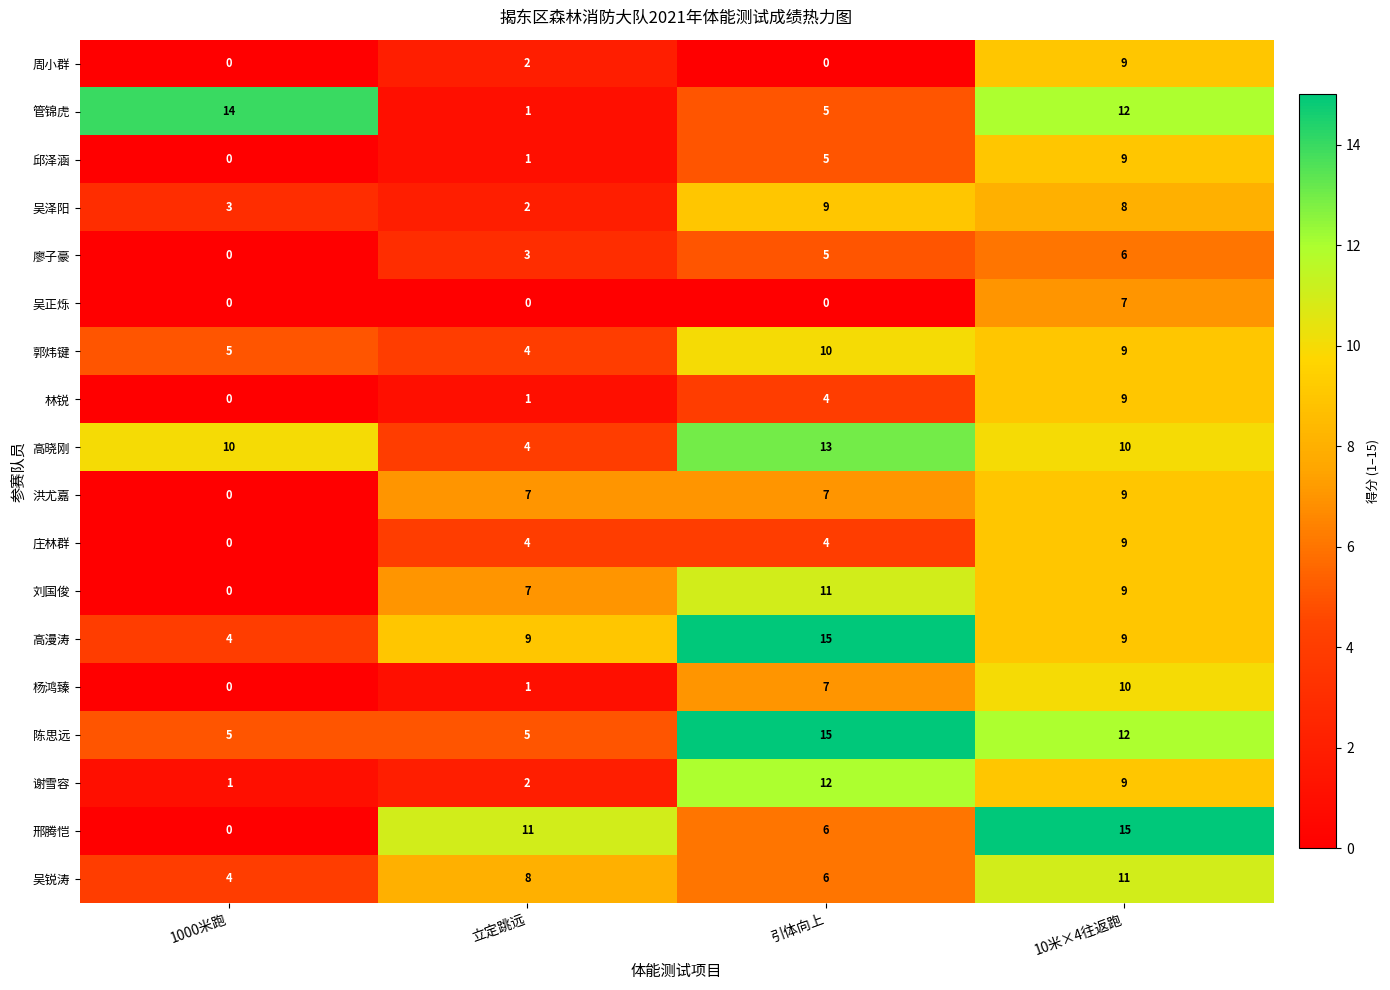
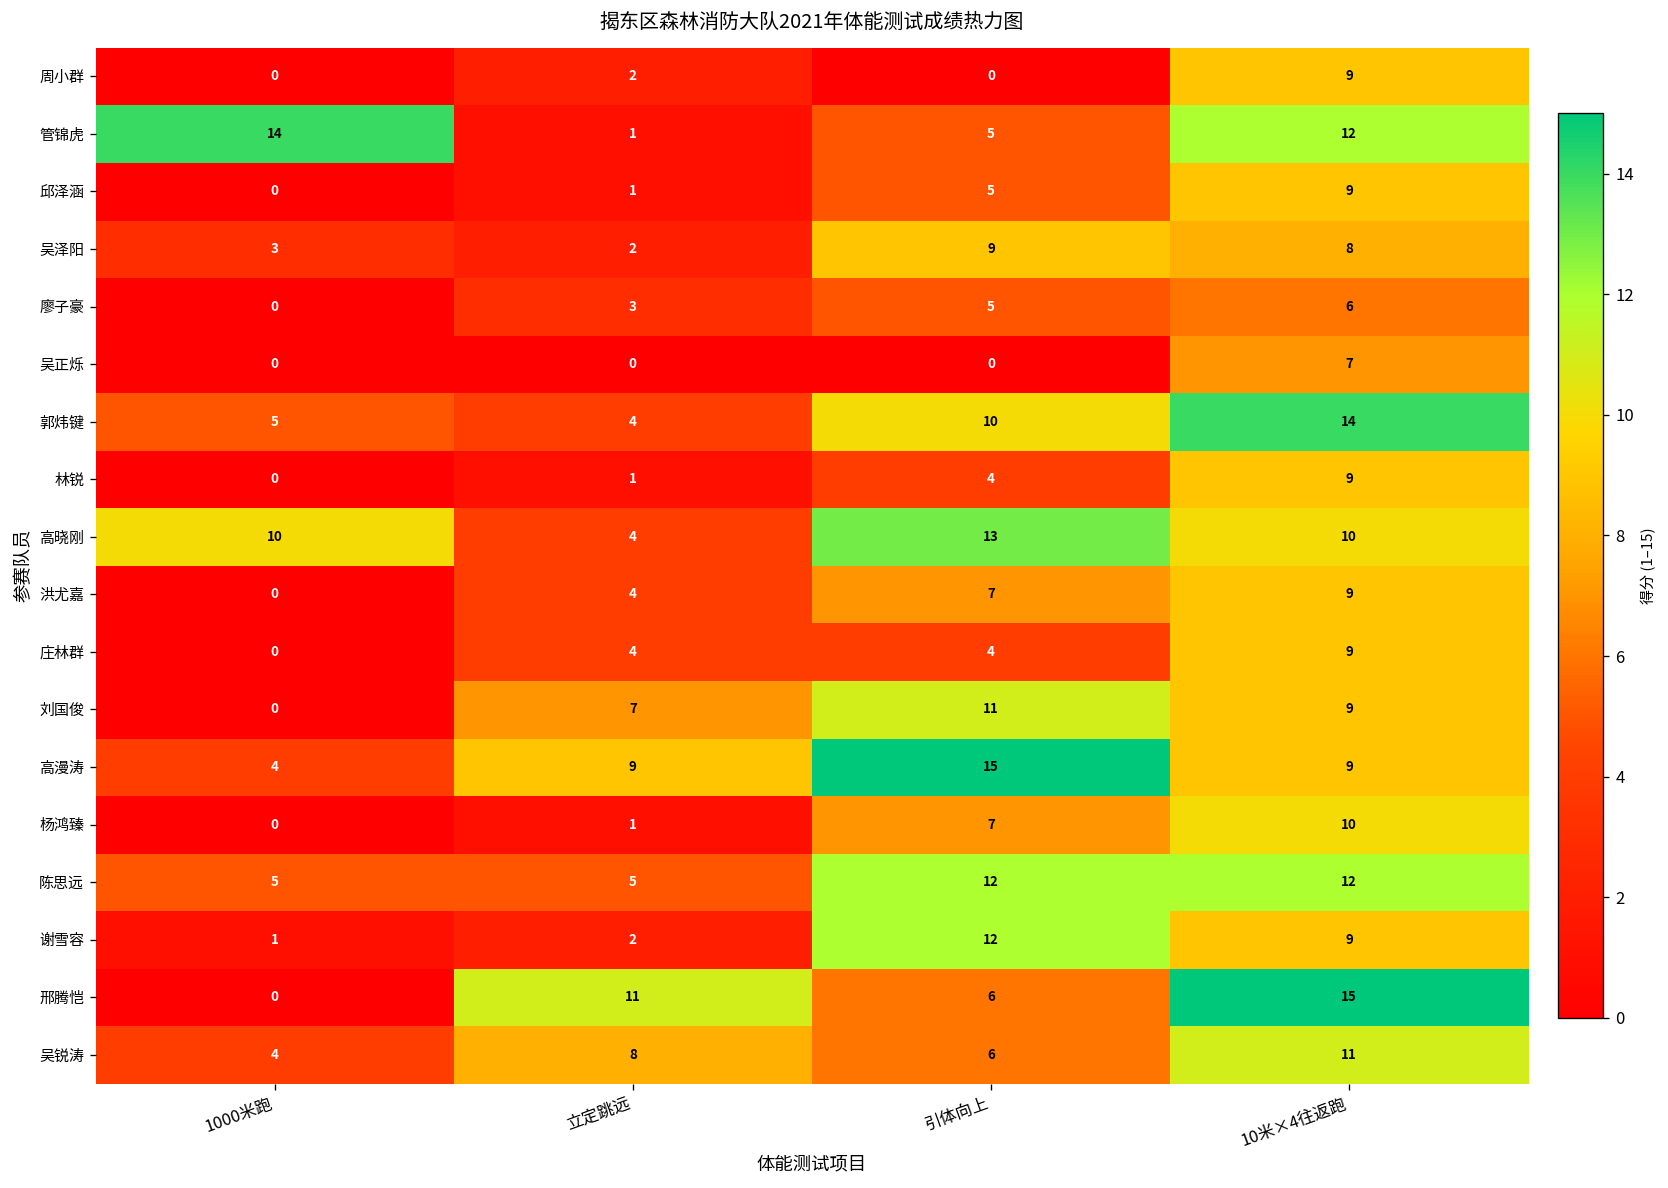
郭炜键, 10米×4往返跑: 9 -> 14
洪尤嘉, 立定跳远: 7 -> 4
陈思远, 引体向上: 15 -> 12
